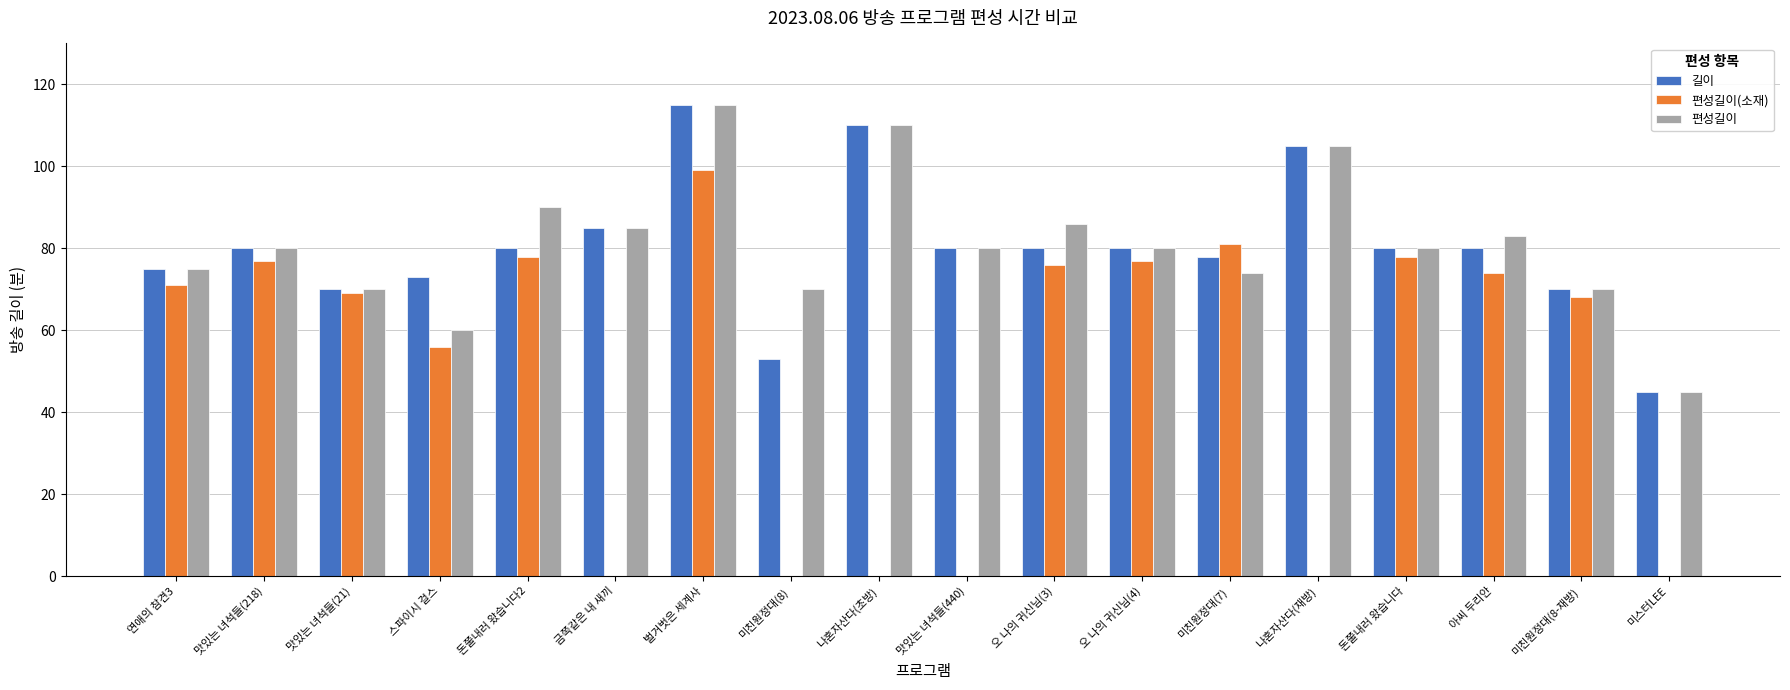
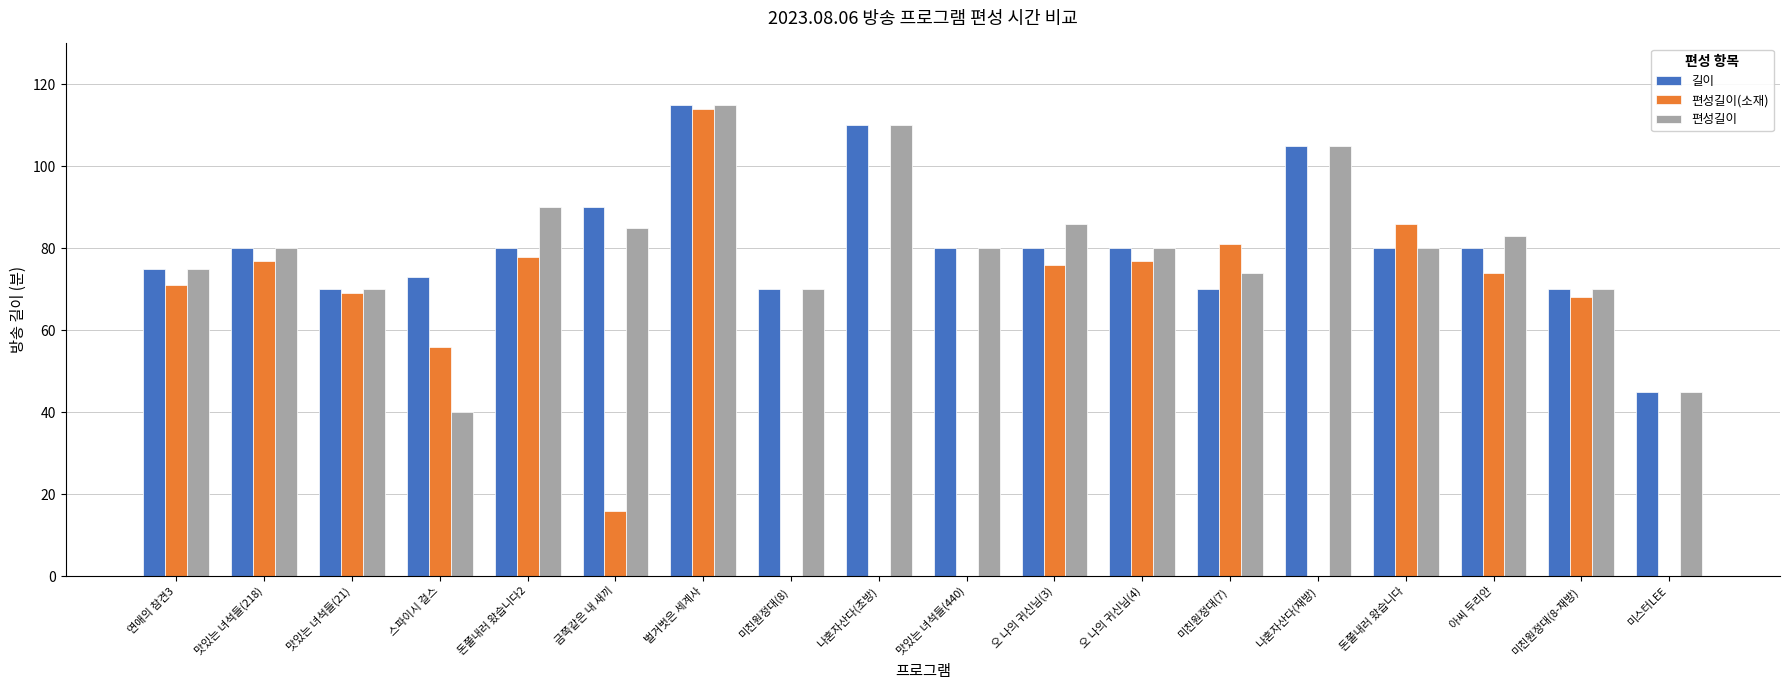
편성길이, 스파이시 걸스: 60 -> 40
길이, 금쪽같은 내 새끼: 85 -> 90
편성길이(소재), 금쪽같은 내 새끼: 0 -> 16
편성길이(소재), 벌거벗은 세계사: 99 -> 114
길이, 미친원정대(8): 53 -> 70
길이, 미친원정대(7): 78 -> 70
편성길이(소재), 돈쭐내러 왔습니다: 78 -> 86
